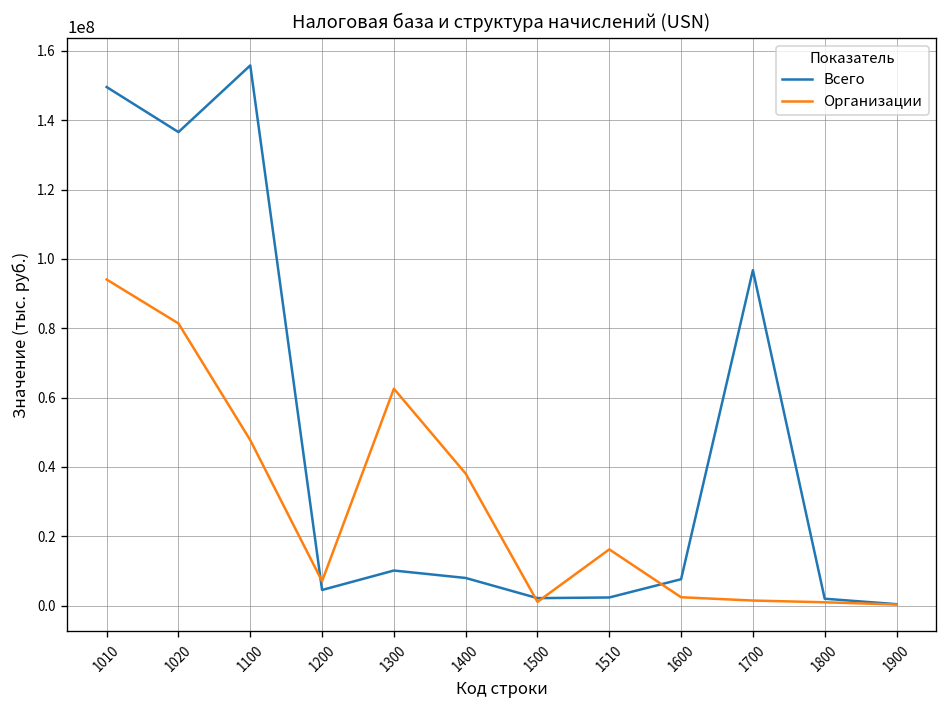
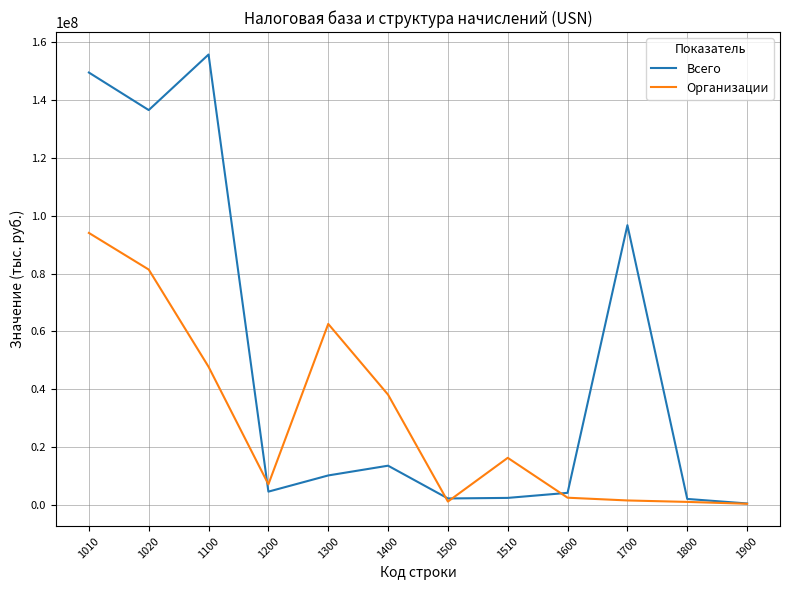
Всего, 1400: 8000000 -> 13000000
Всего, 1600: 8000000 -> 4000000
